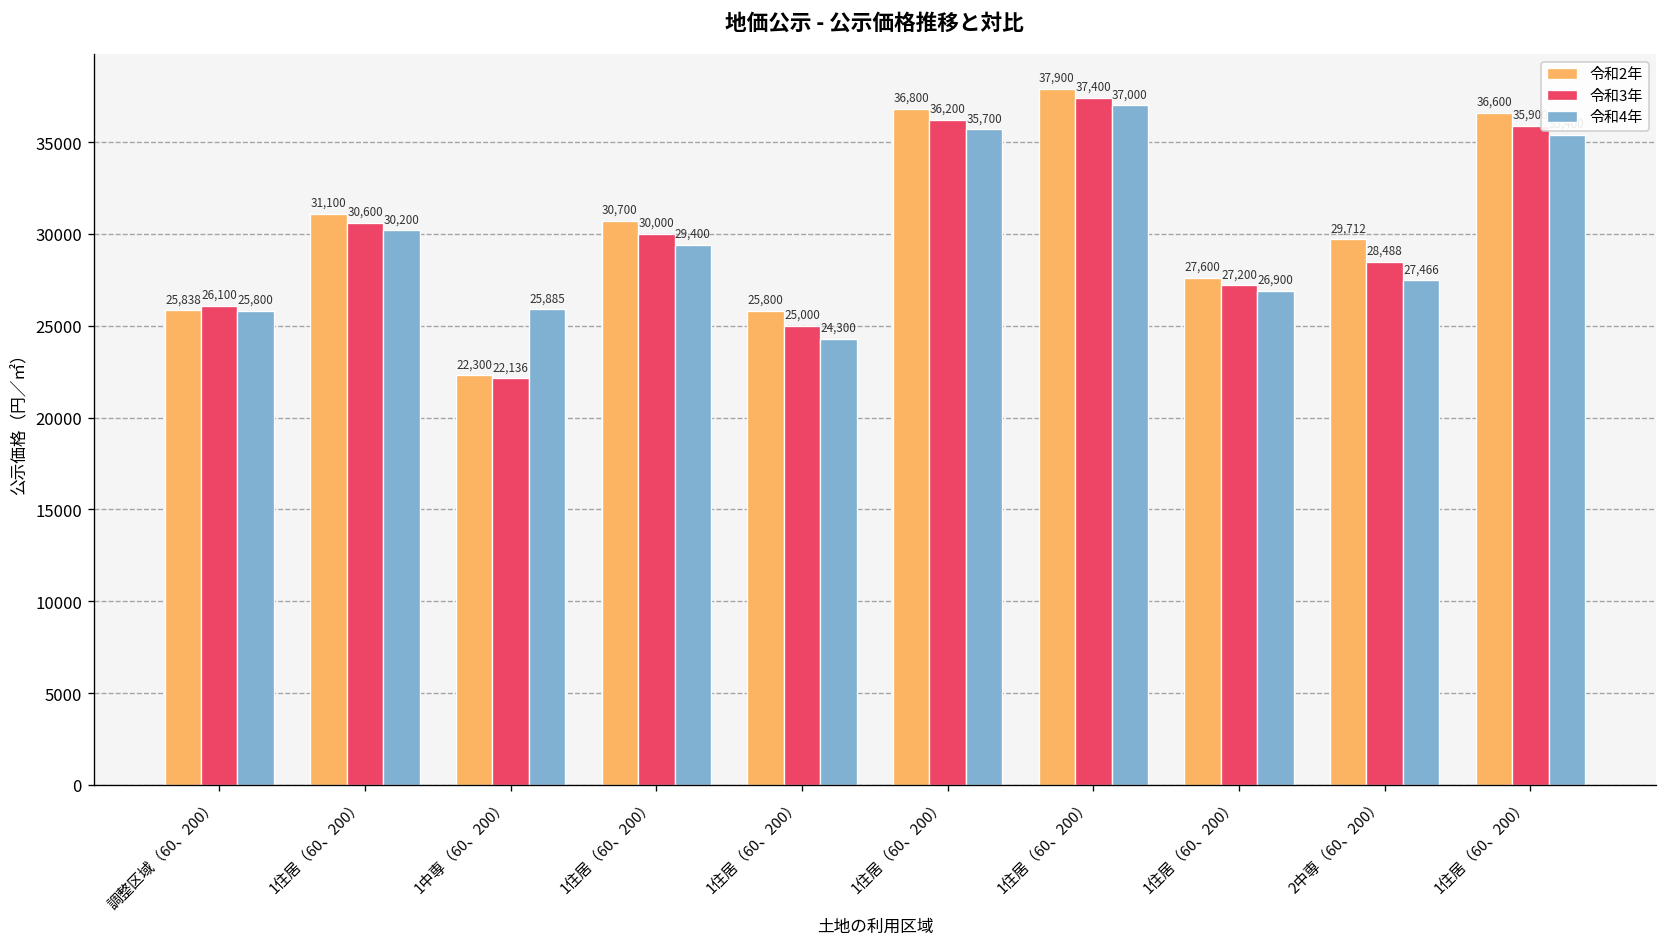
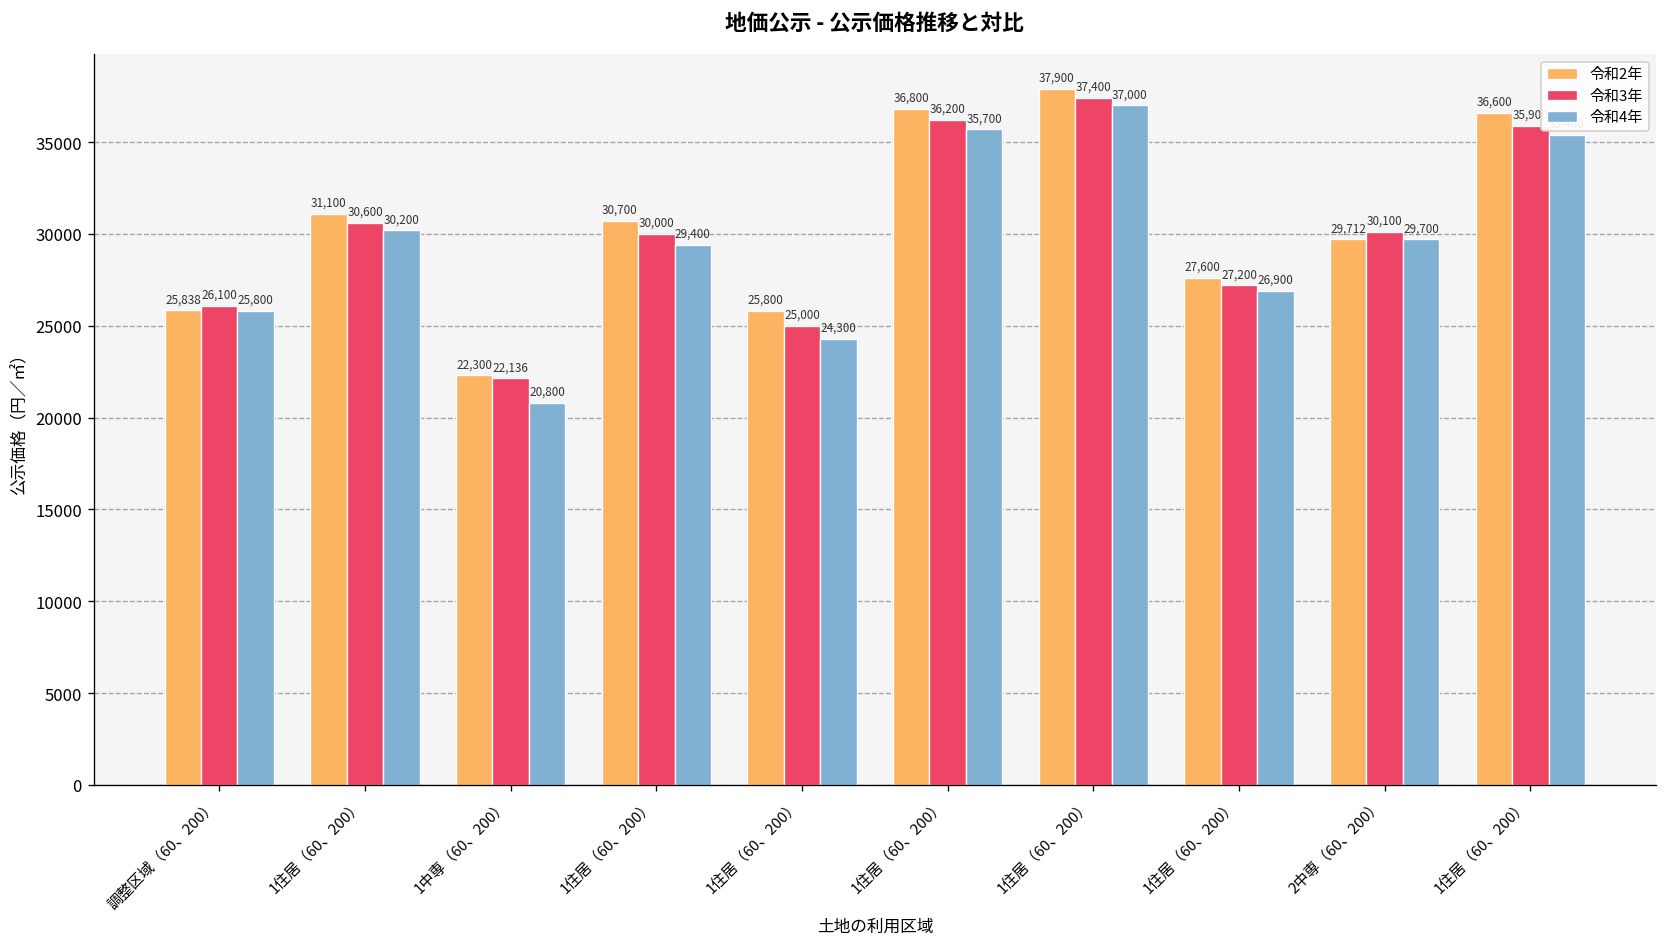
令和4年, 1中専（60、200）: 25,885 -> 20,800
令和3年, 2中専（60、200）: 28,488 -> 30,100
令和4年, 2中専（60、200）: 27,466 -> 29,700
